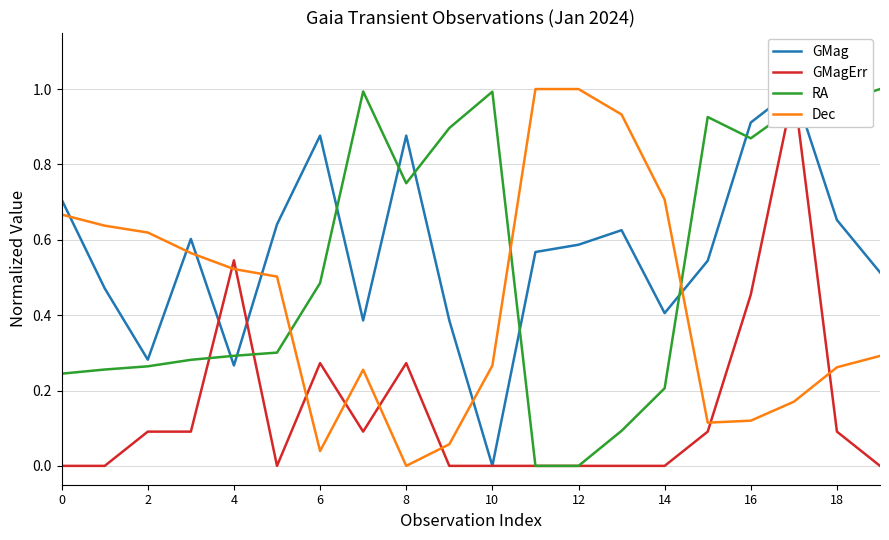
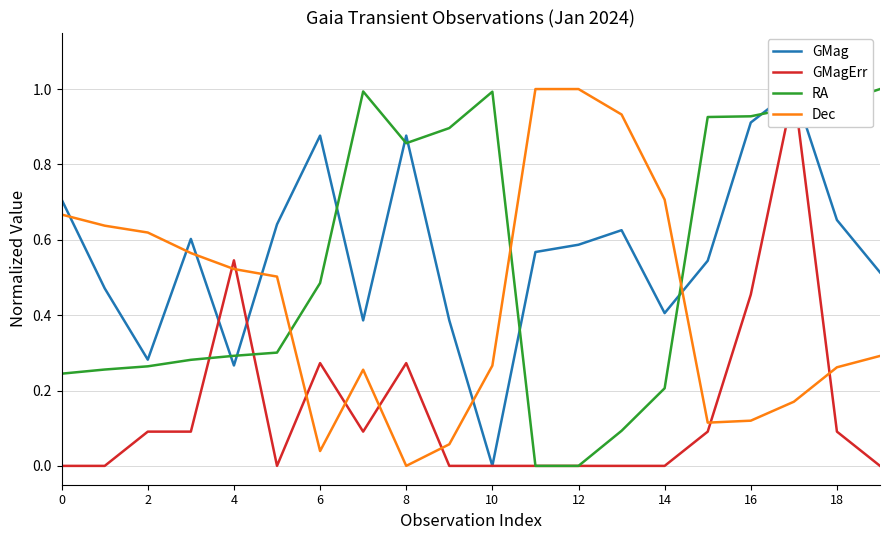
RA, 8: 0.75 -> 0.86
RA, 16: 0.87 -> 0.93
